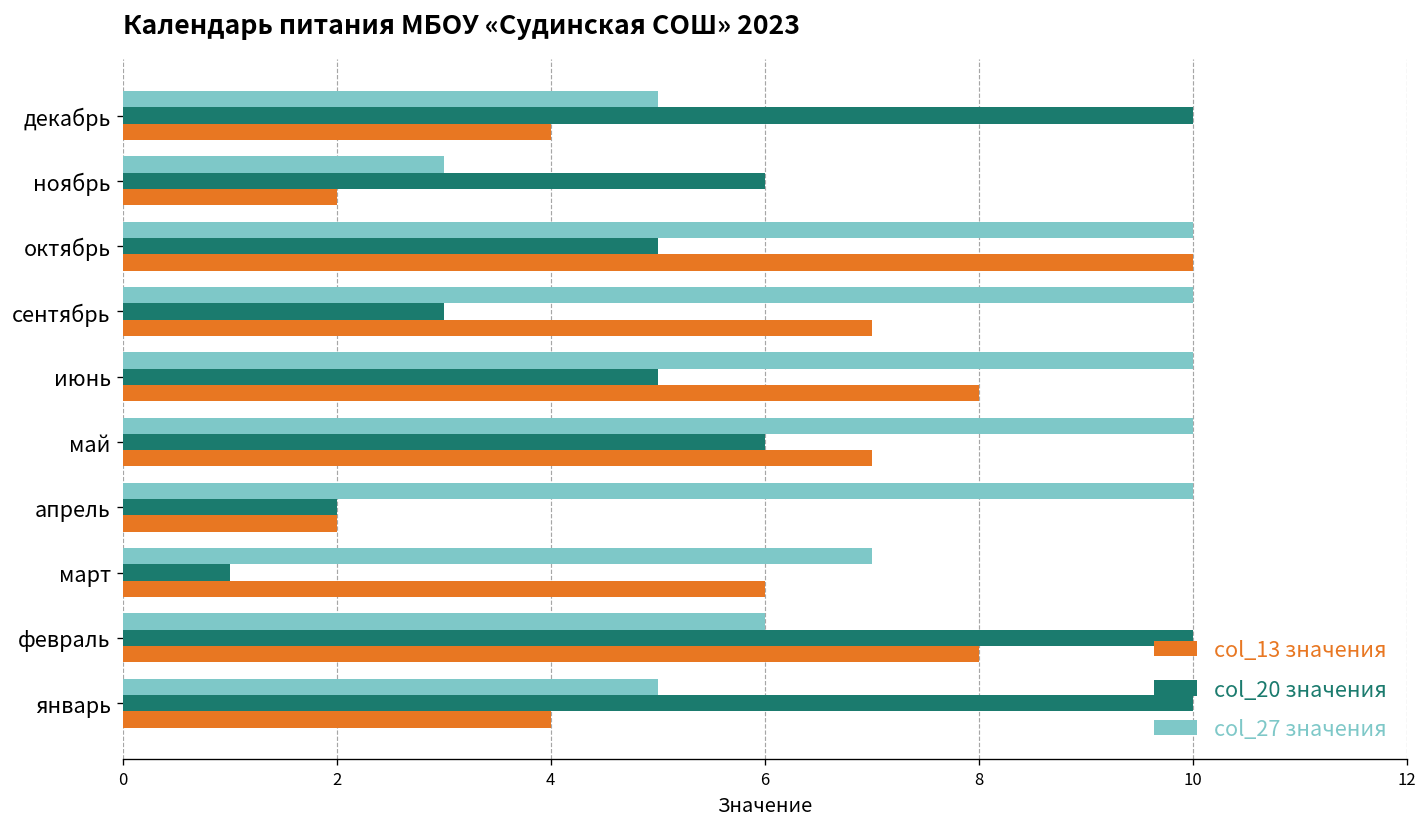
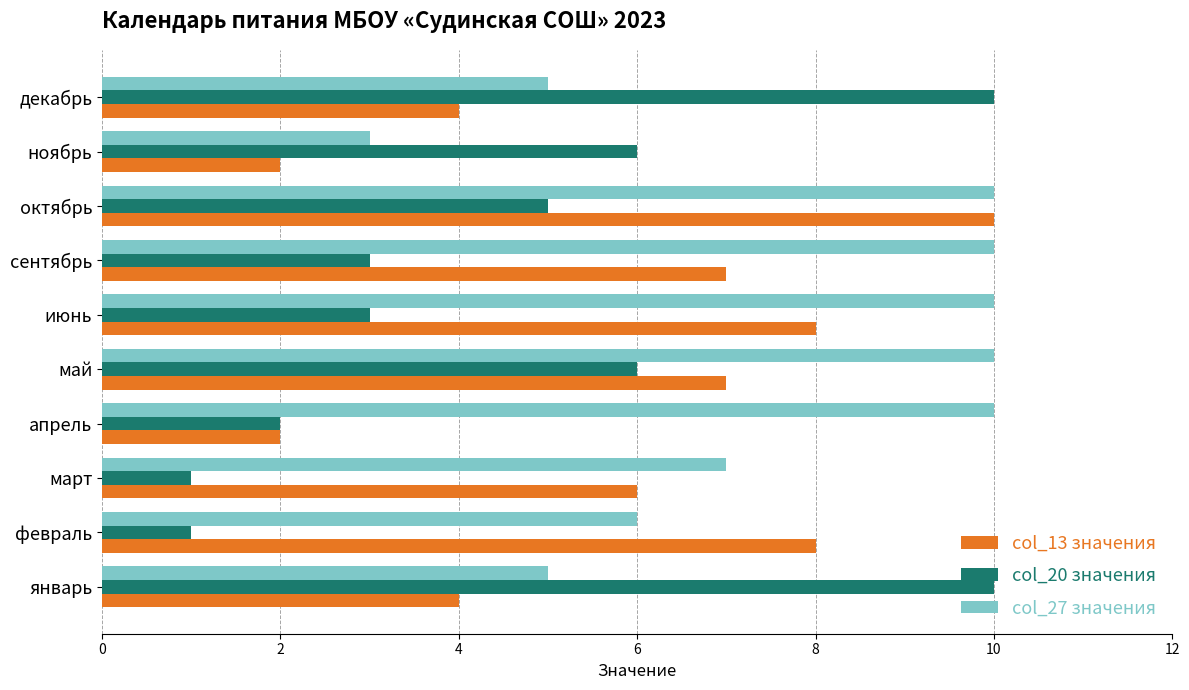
col_20 значения, июнь: 5 -> 3
col_20 значения, февраль: 10 -> 1
